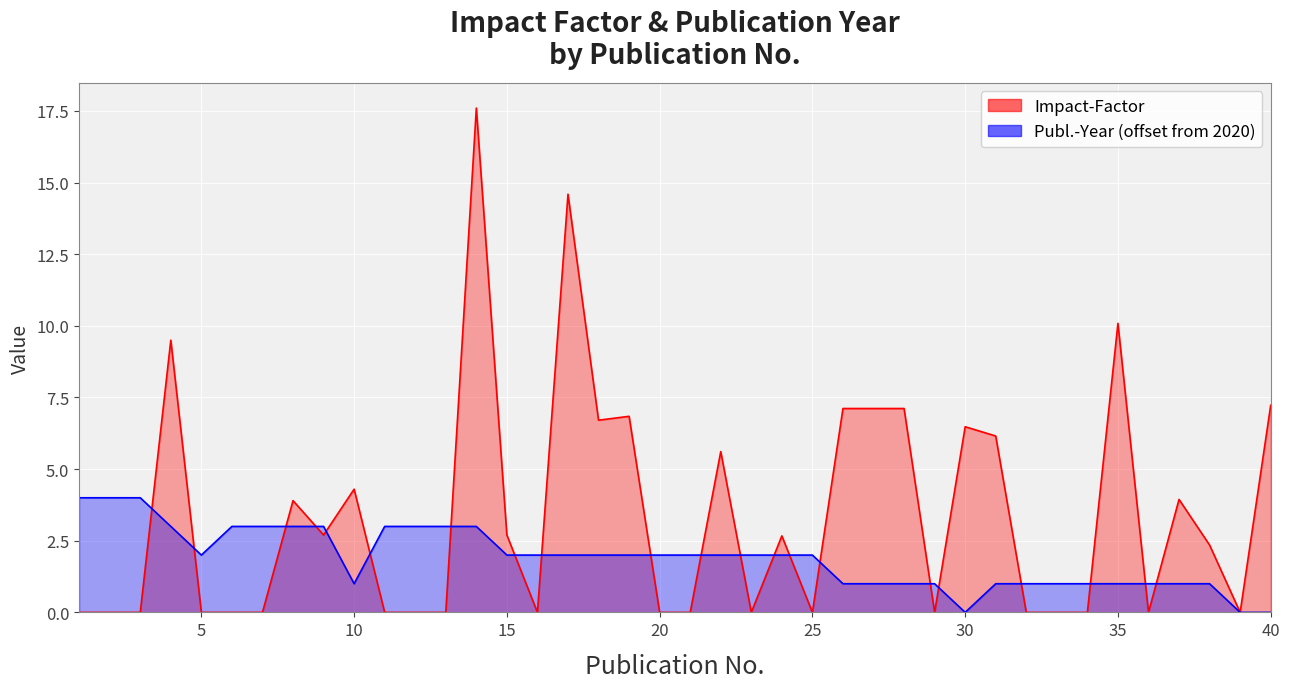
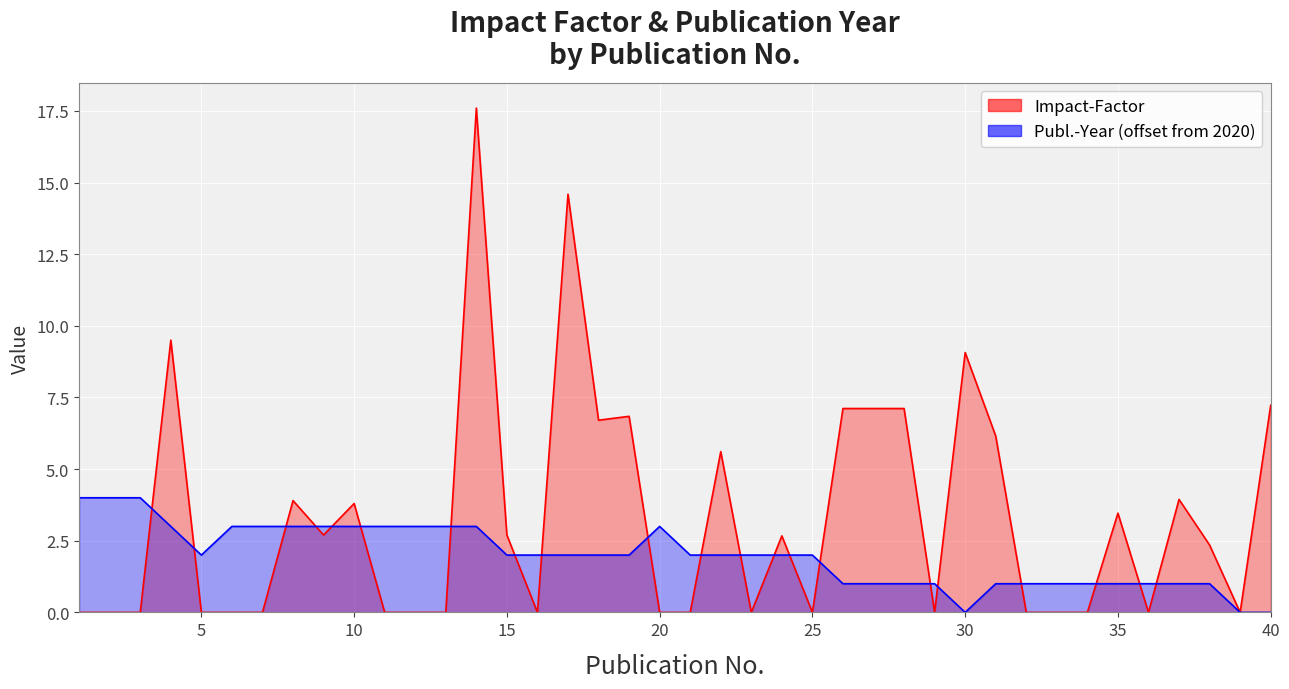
Impact-Factor, 10: 4.3 -> 3.8
Publ.-Year (offset from 2020), 10: 1.0 -> 3.0
Publ.-Year (offset from 2020), 20: 2.0 -> 3.0
Impact-Factor, 30: 6.5 -> 9.1
Impact-Factor, 35: 10.1 -> 3.5
